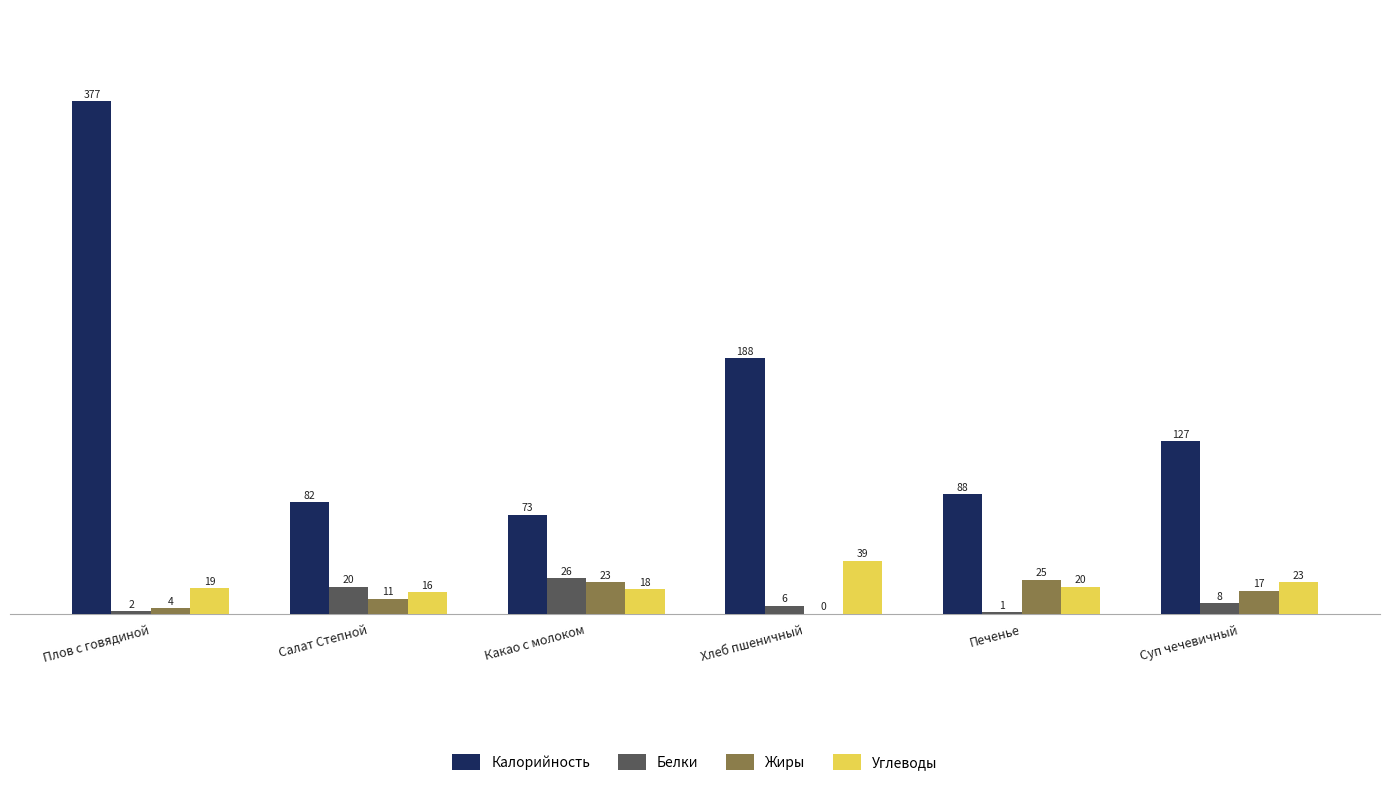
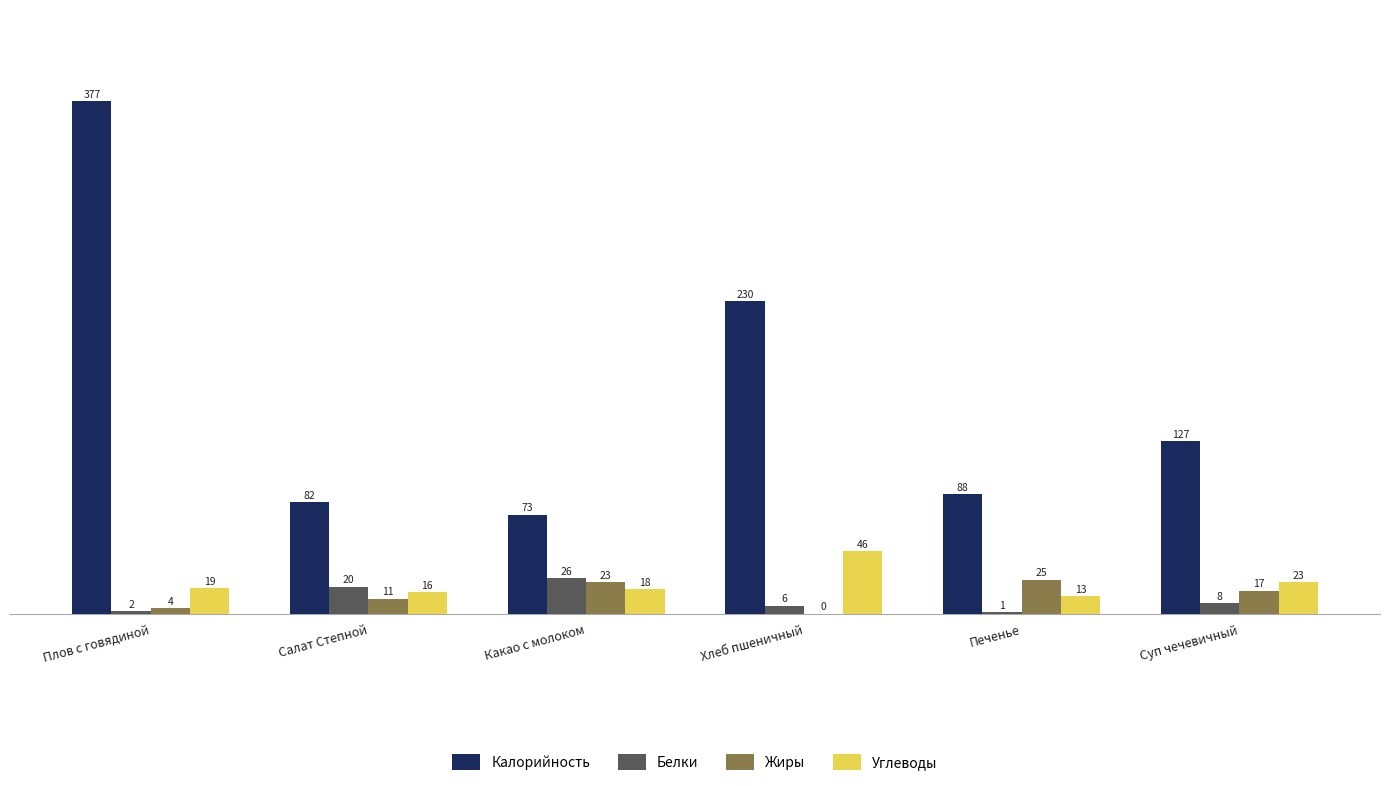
Калорийность, Хлеб пшеничный: 188 -> 230
Углеводы, Хлеб пшеничный: 39 -> 46
Углеводы, Печенье: 20 -> 13
